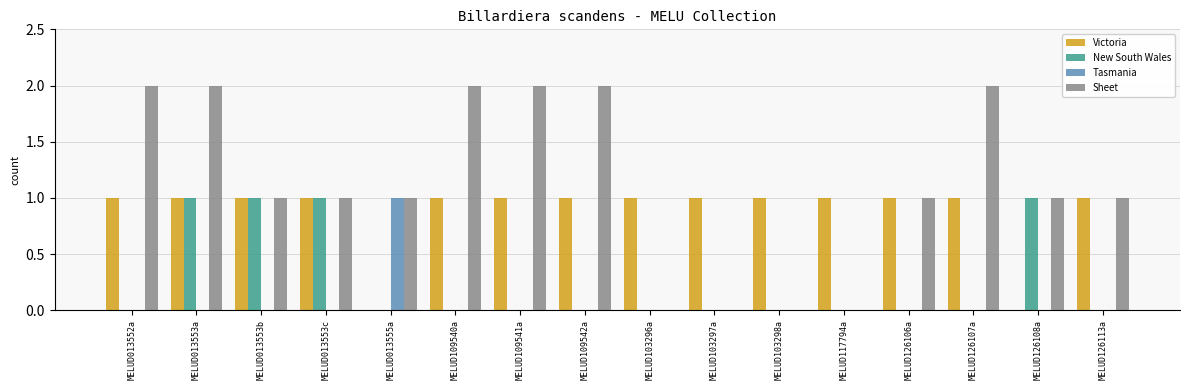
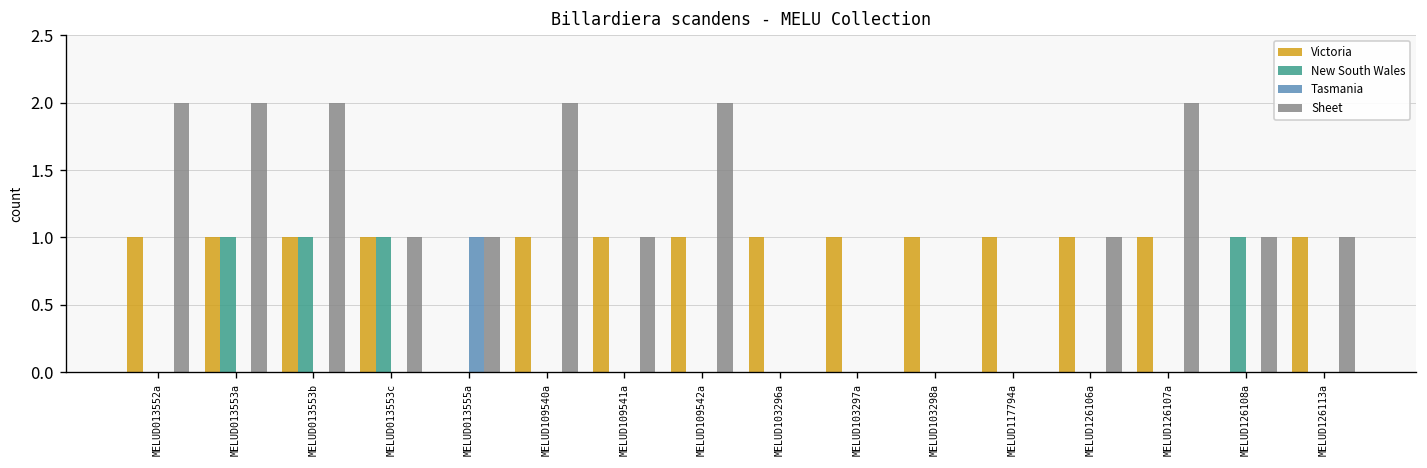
Sheet, MELUD013553b: 1 -> 2
Sheet, MELUD109541a: 2 -> 1
